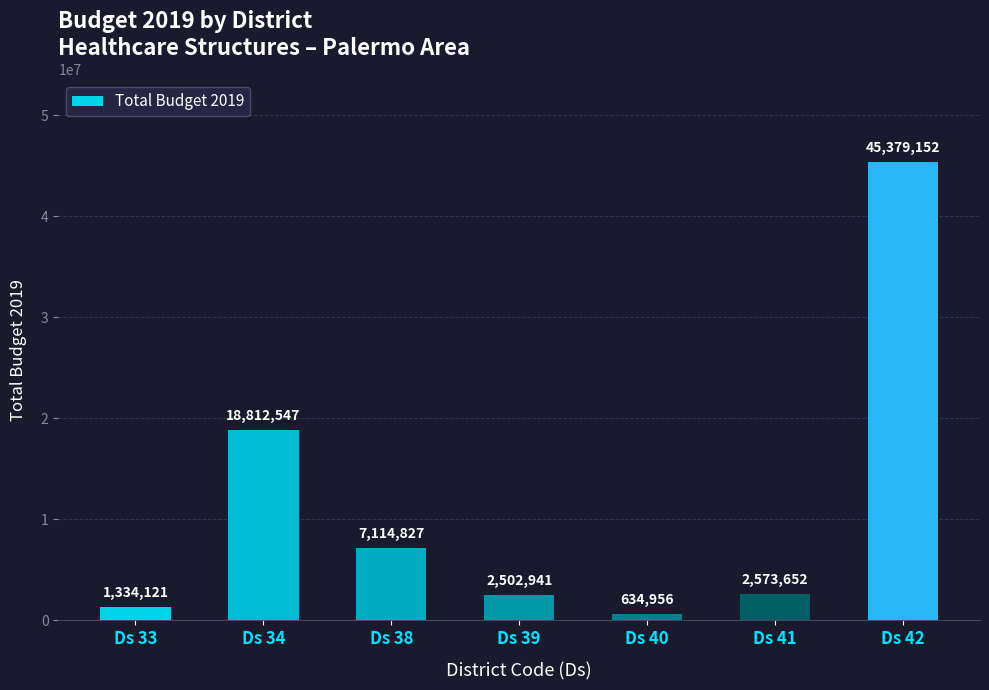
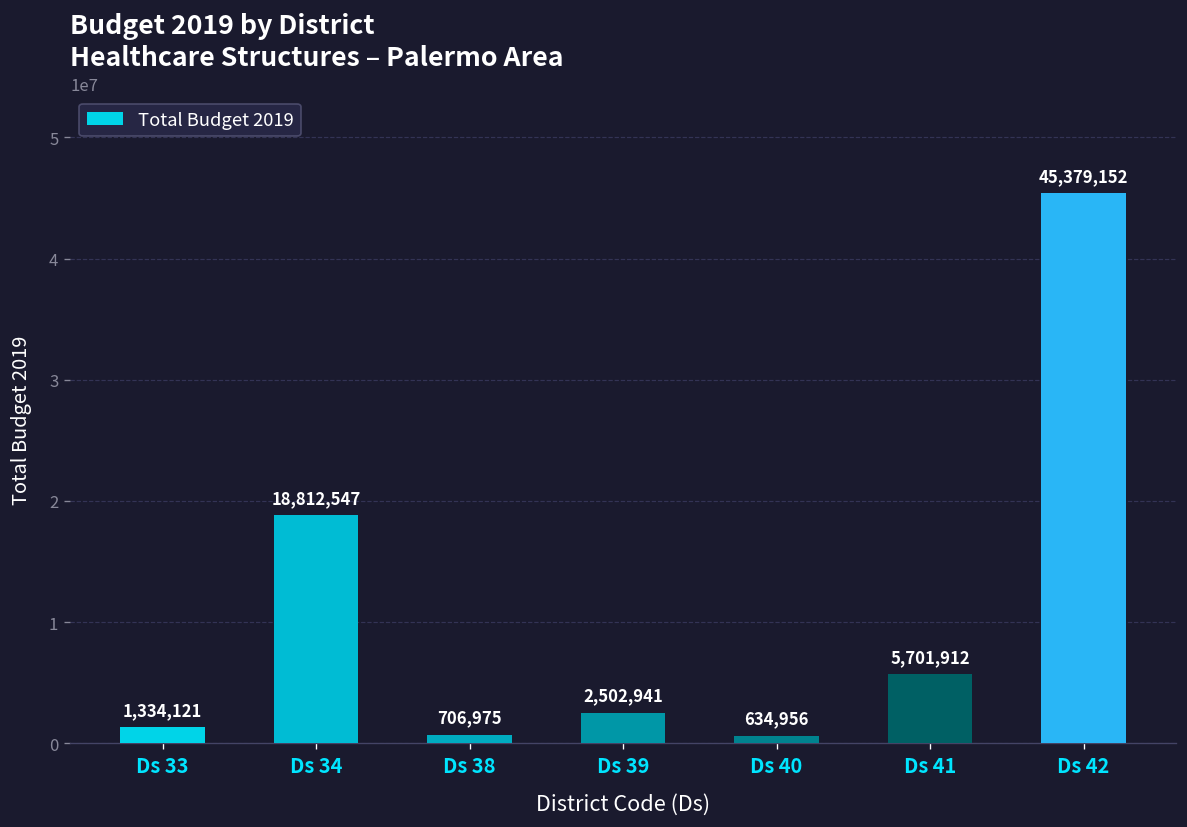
Ds 38: 7,114,827 -> 706,975
Ds 41: 2,573,652 -> 5,701,912
